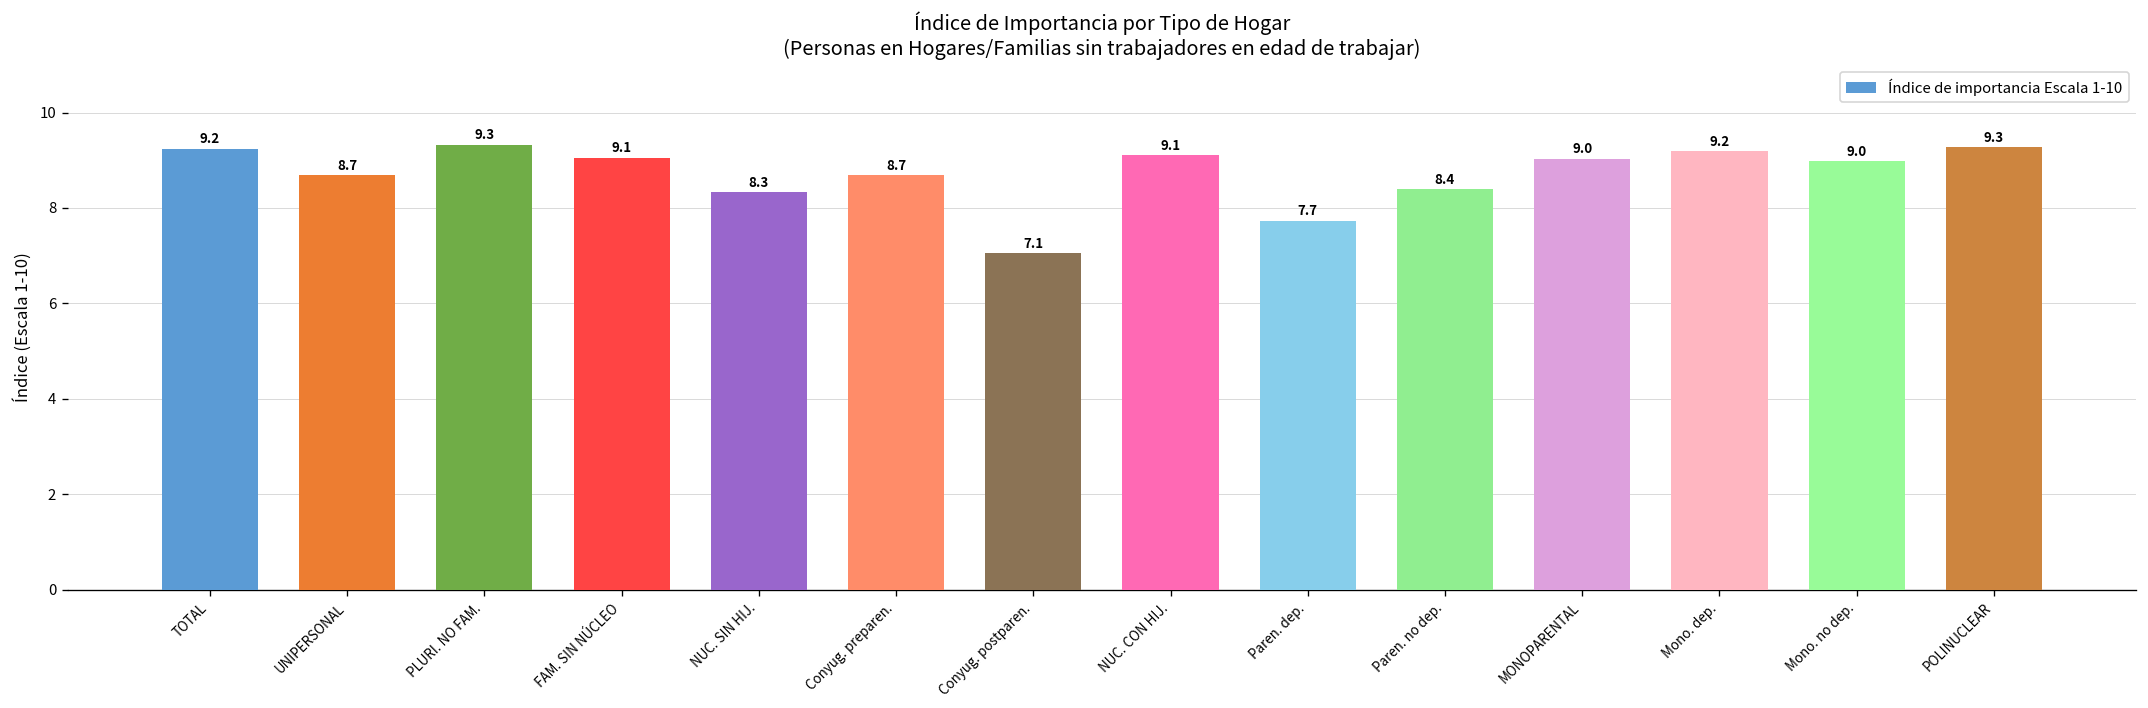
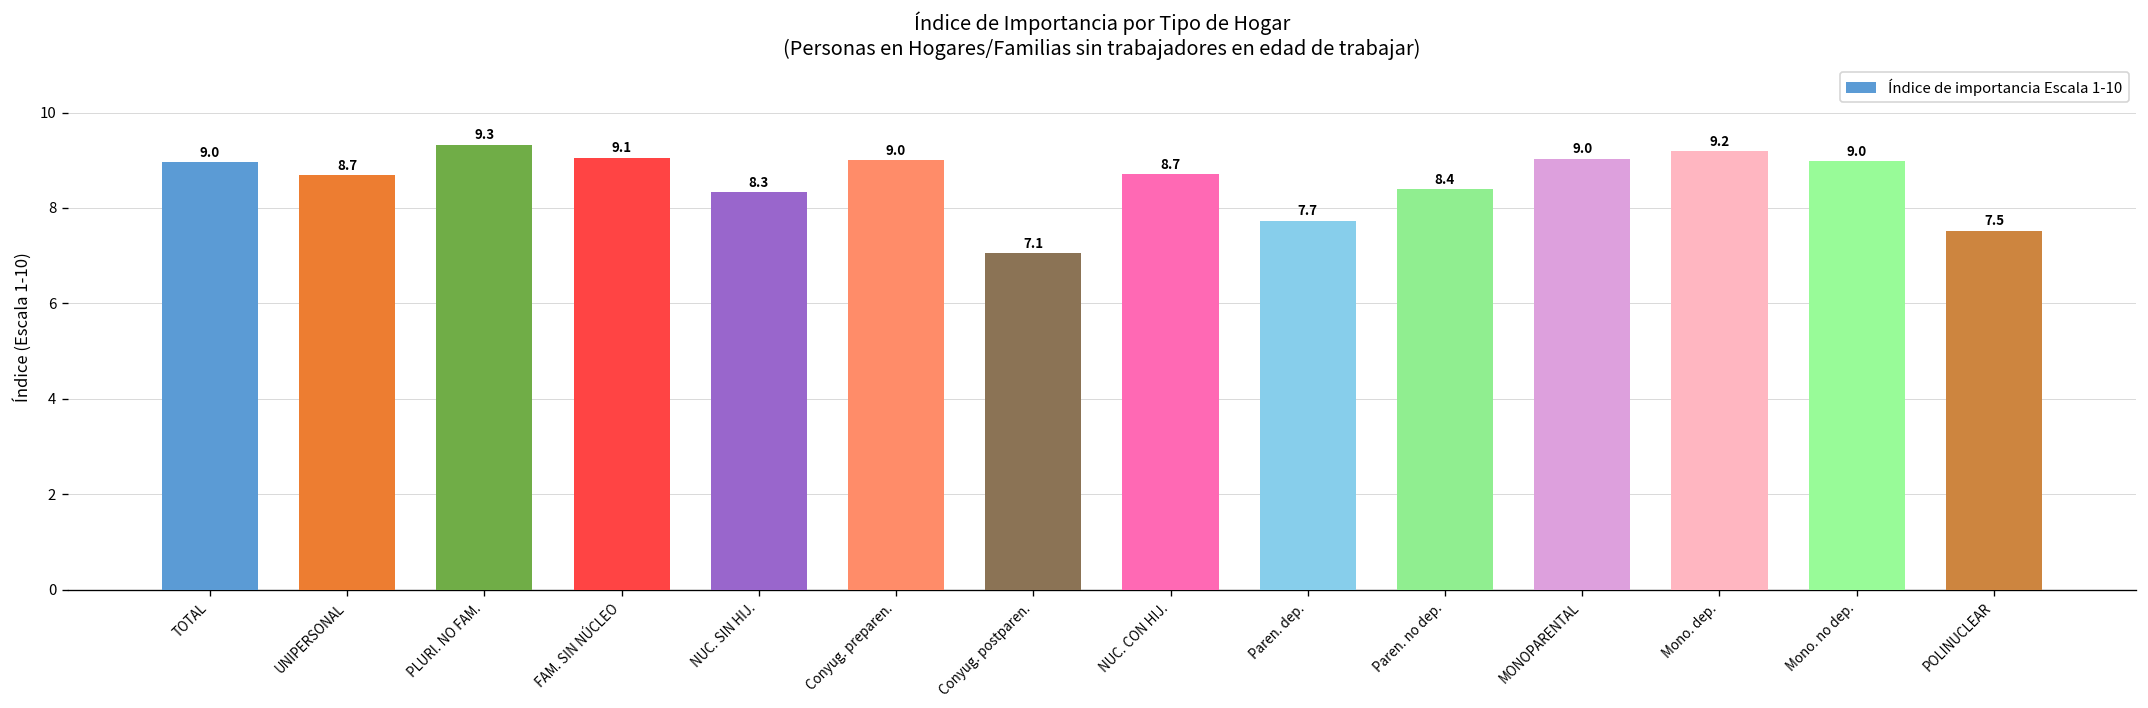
TOTAL: 9.2 -> 9.0
Conyug. preparen.: 8.7 -> 9.0
NUC. CON HIJ.: 9.1 -> 8.7
POLINUCLEAR: 9.3 -> 7.5
